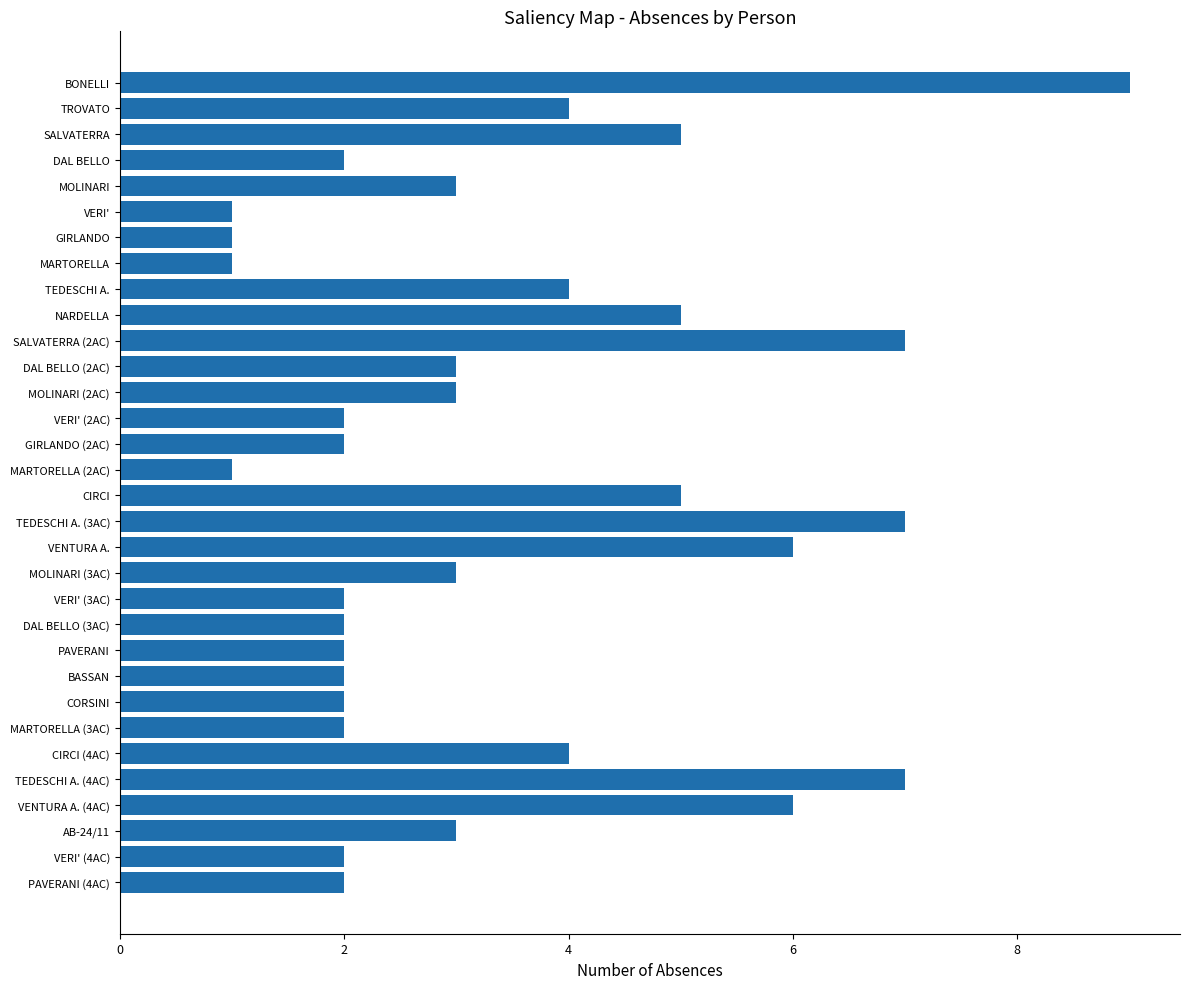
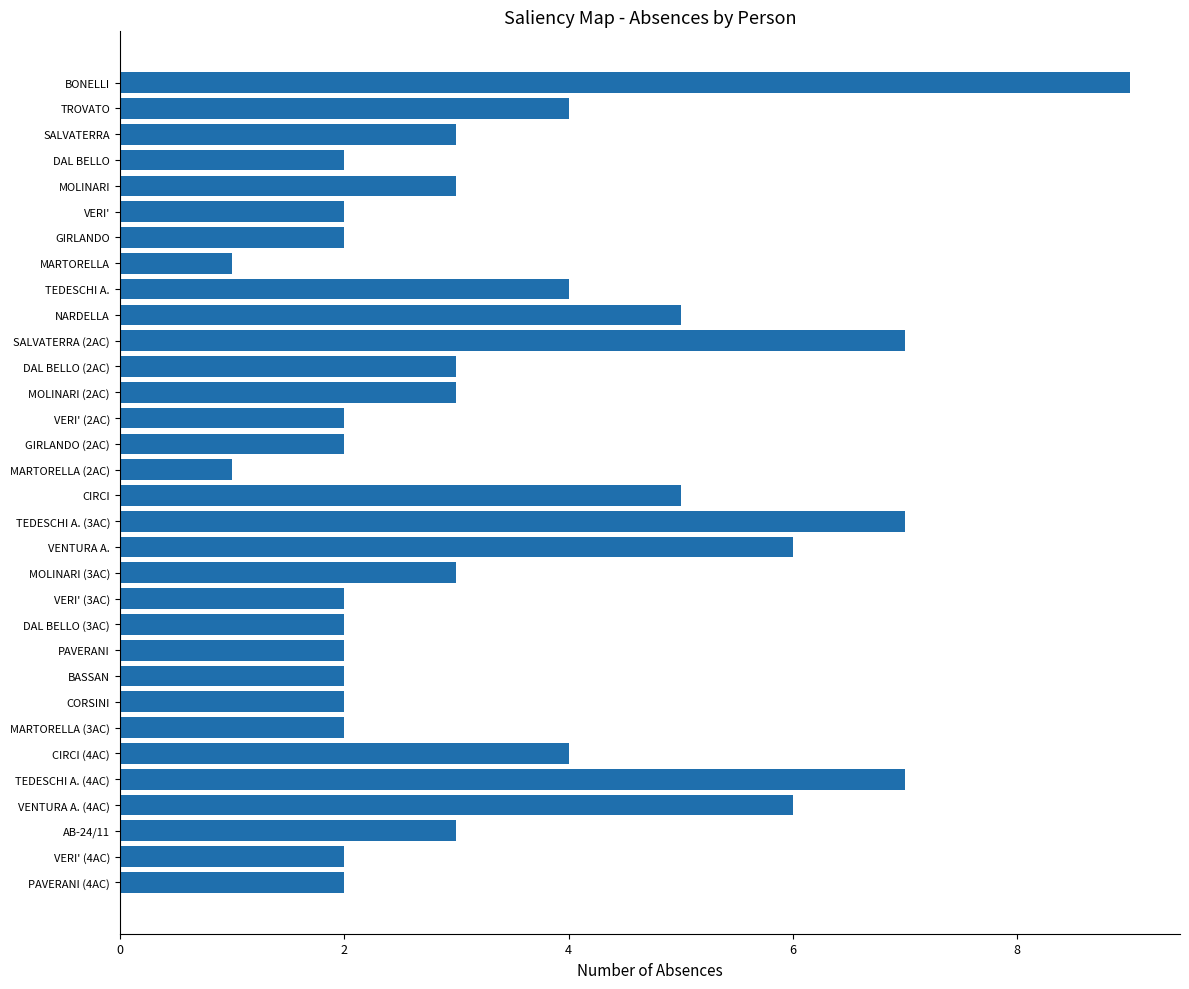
SALVATERRA: 5 -> 3
VERI': 1 -> 2
GIRLANDO: 1 -> 2
